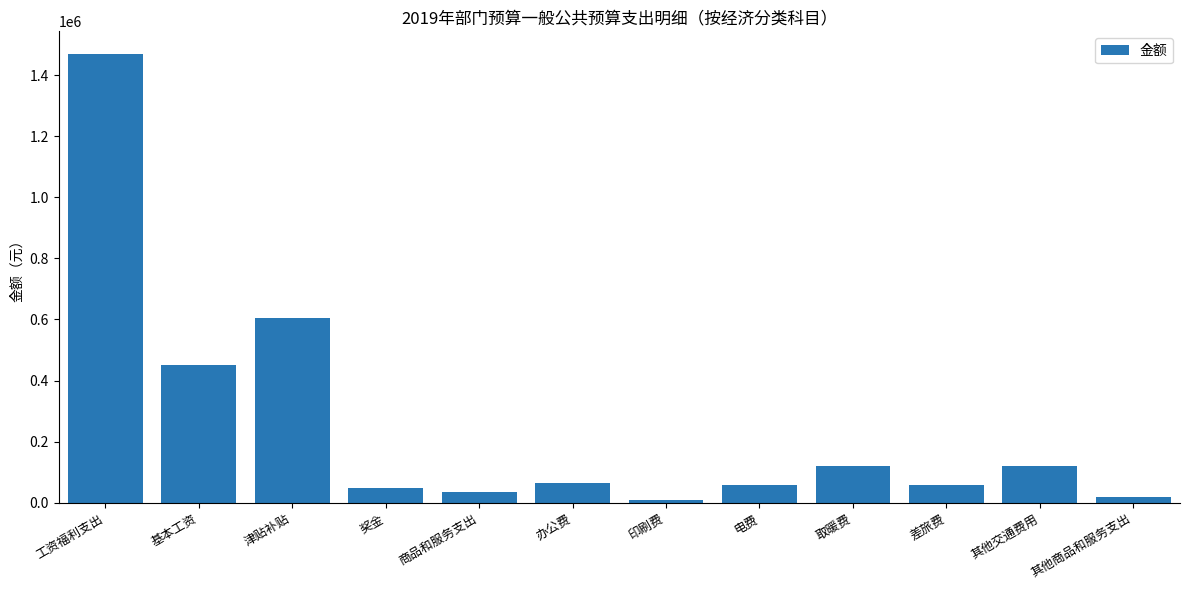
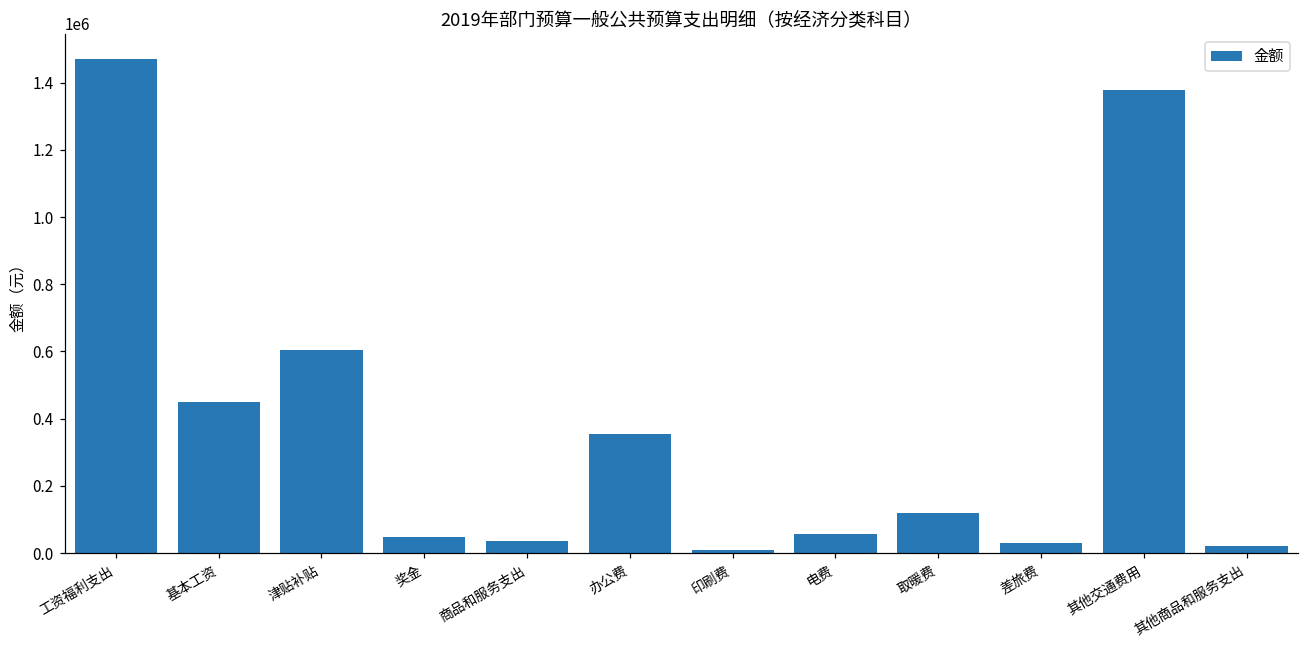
办公费: 70000 -> 350000
差旅费: 60000 -> 30000
其他交通费用: 120000 -> 1380000
